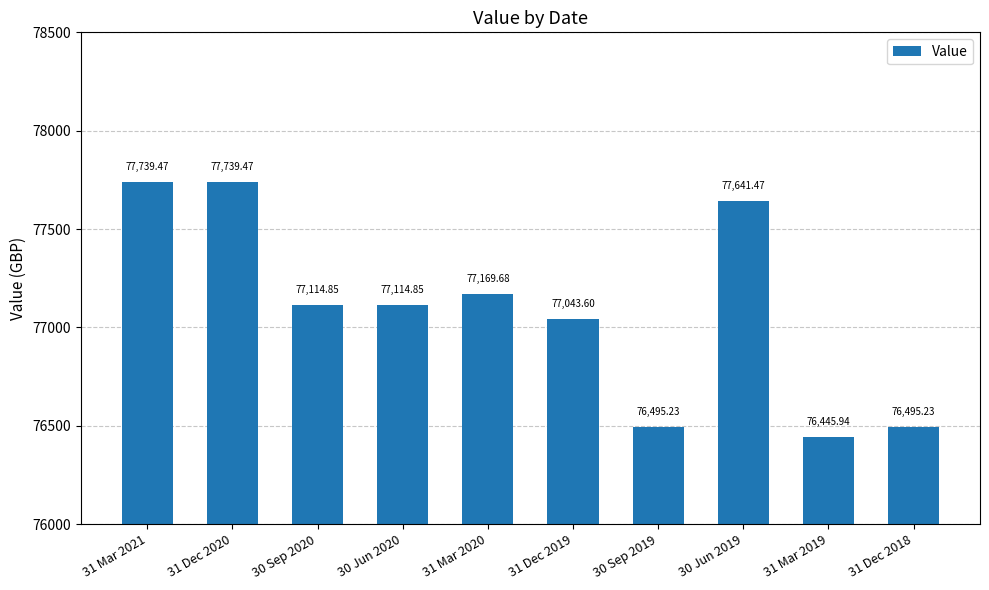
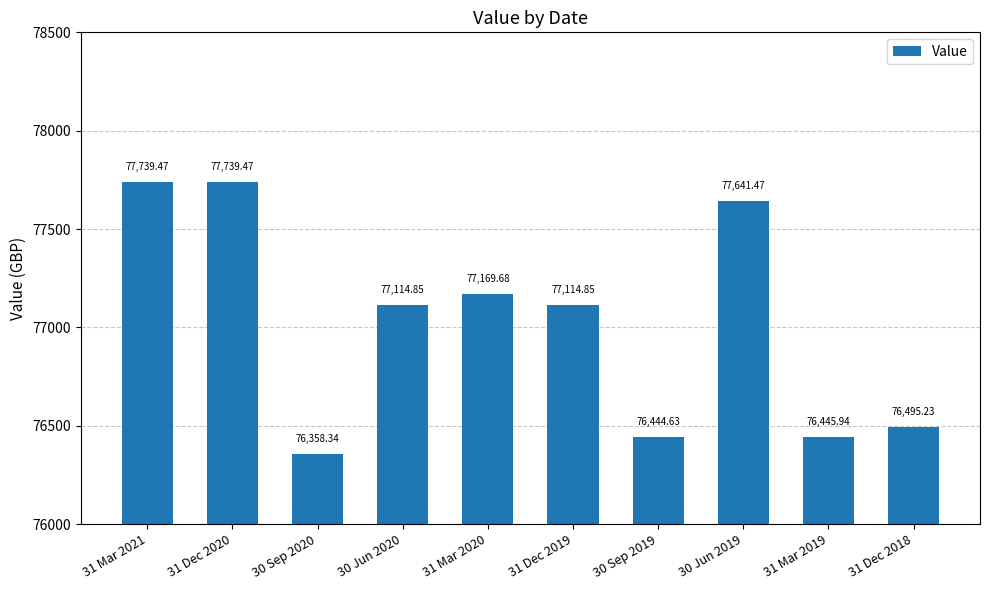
30 Sep 2020: 77,114.85 -> 76,358.34
31 Dec 2019: 77,043.60 -> 77,114.85
30 Sep 2019: 76,495.23 -> 76,444.63
